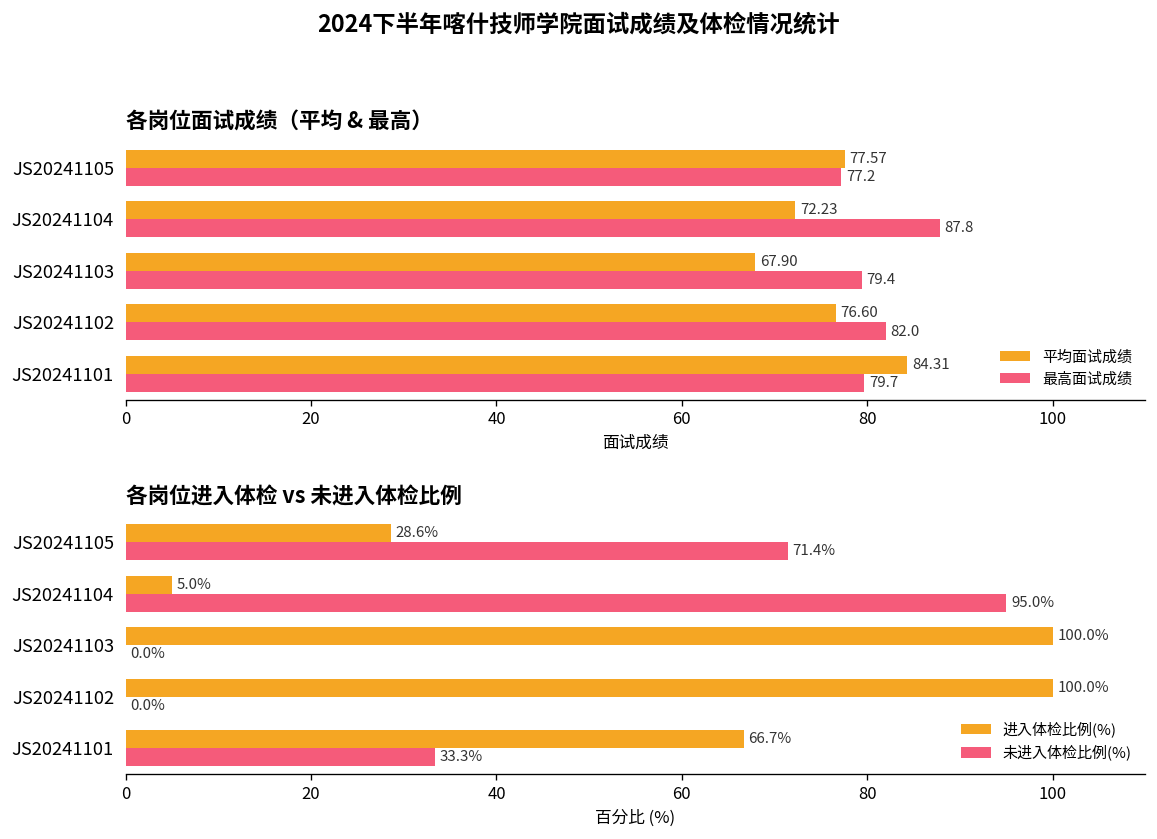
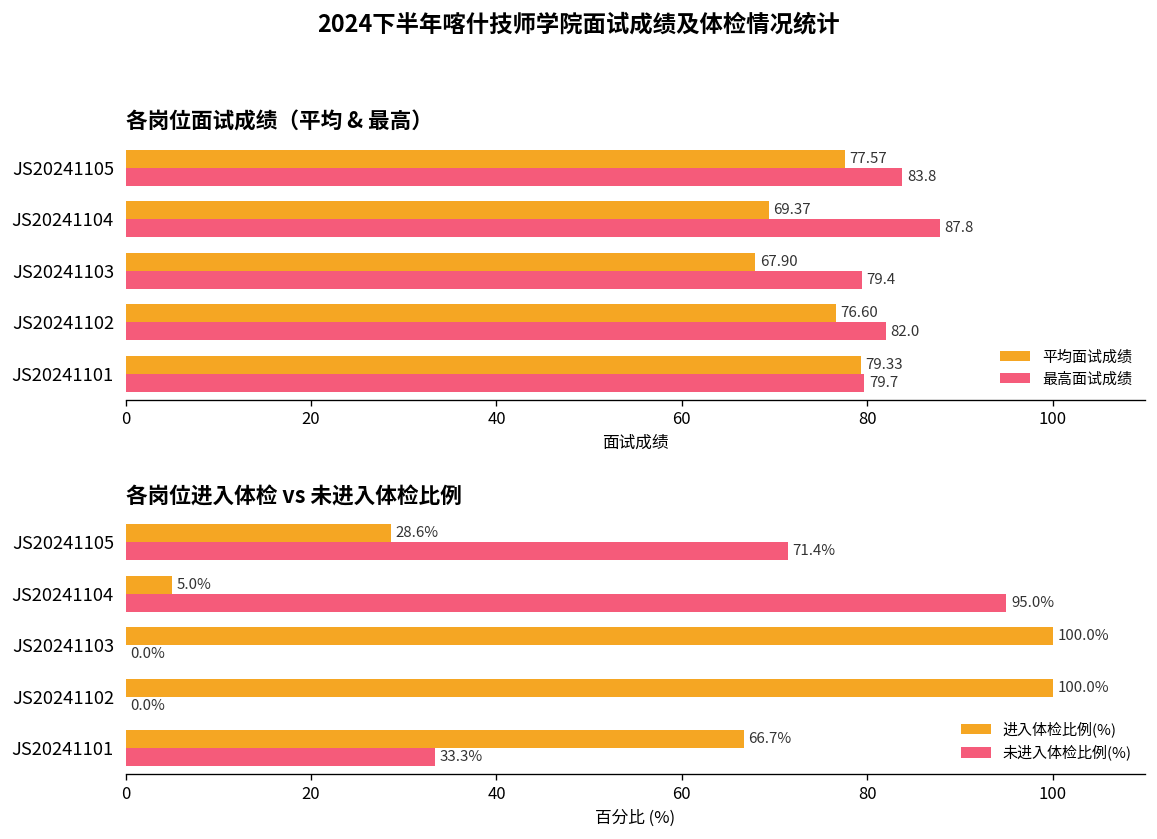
各岗位面试成绩（平均 & 最高）, 最高面试成绩, JS20241105: 77.2 -> 83.8
各岗位面试成绩（平均 & 最高）, 平均面试成绩, JS20241104: 72.23 -> 69.37
各岗位面试成绩（平均 & 最高）, 平均面试成绩, JS20241101: 84.31 -> 79.33
